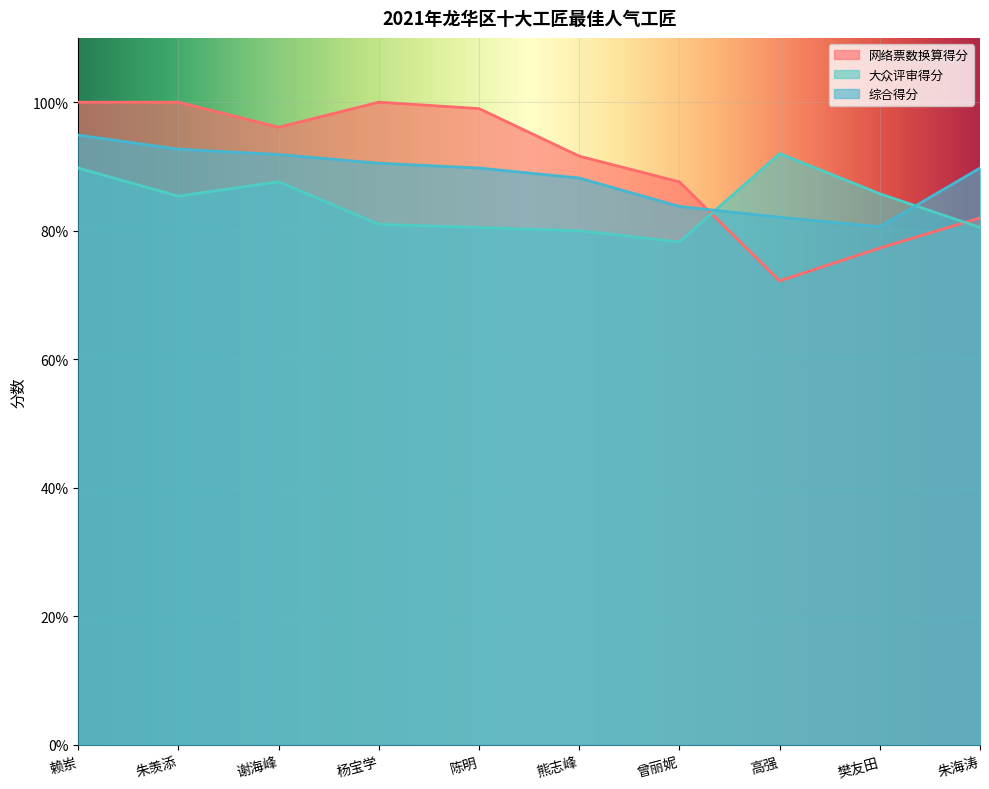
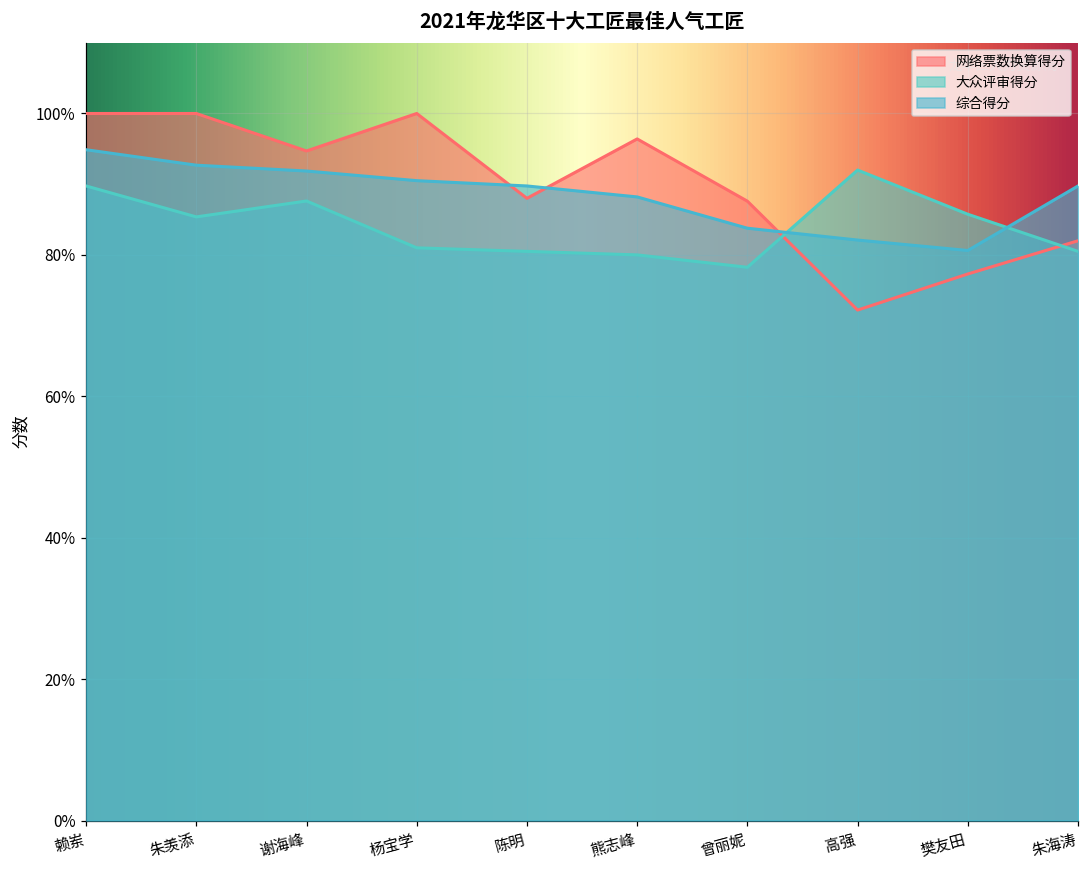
网络票数换算得分, 谢海峰: 96% -> 95%
网络票数换算得分, 陈明: 99% -> 88%
网络票数换算得分, 熊志峰: 92% -> 96%
